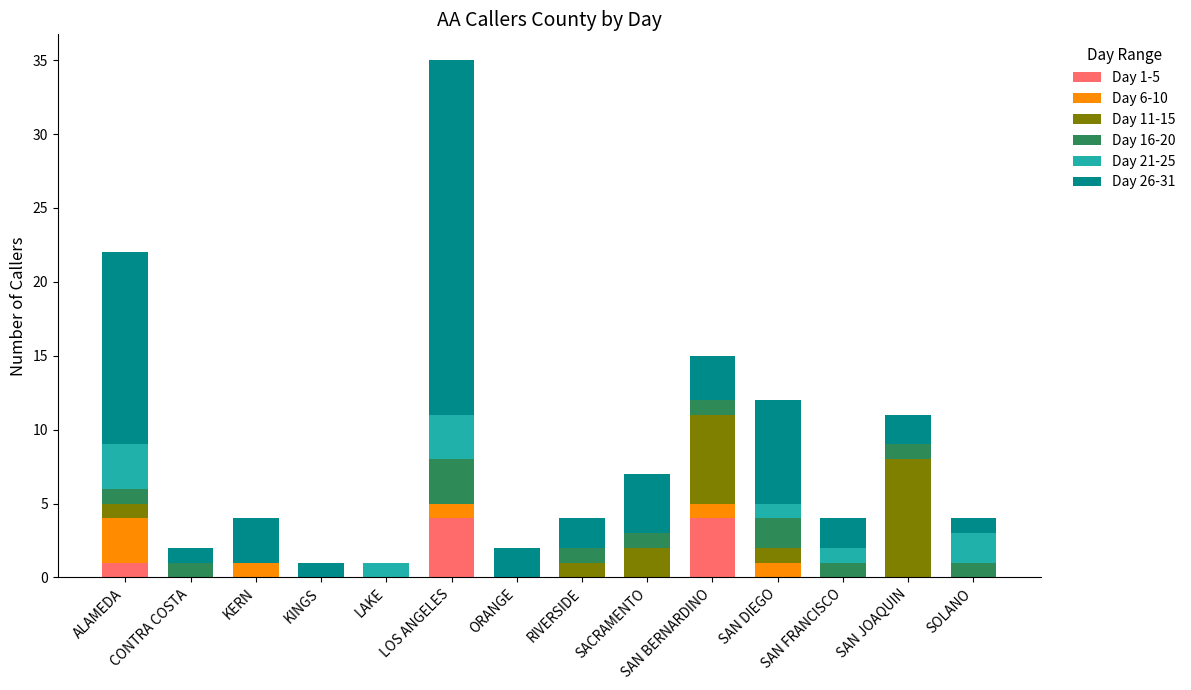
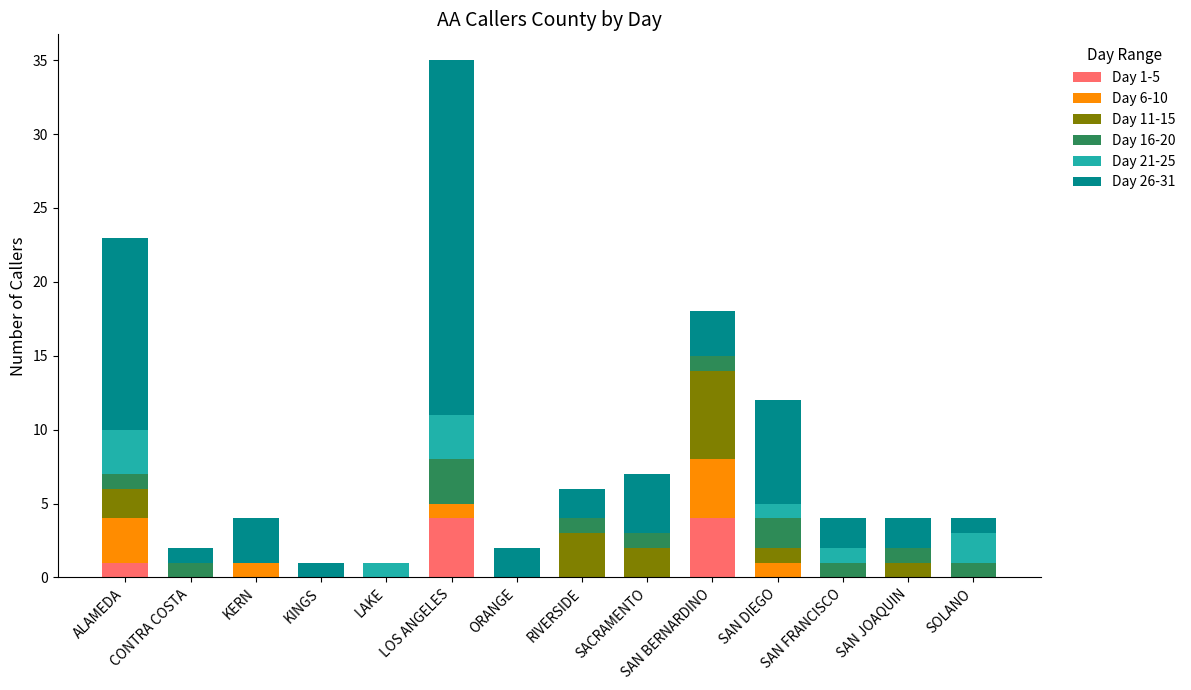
Day 11-15, ALAMEDA: 1 -> 2
Day 11-15, RIVERSIDE: 1 -> 3
Day 6-10, SAN BERNARDINO: 1 -> 4
Day 11-15, SAN JOAQUIN: 8 -> 1
